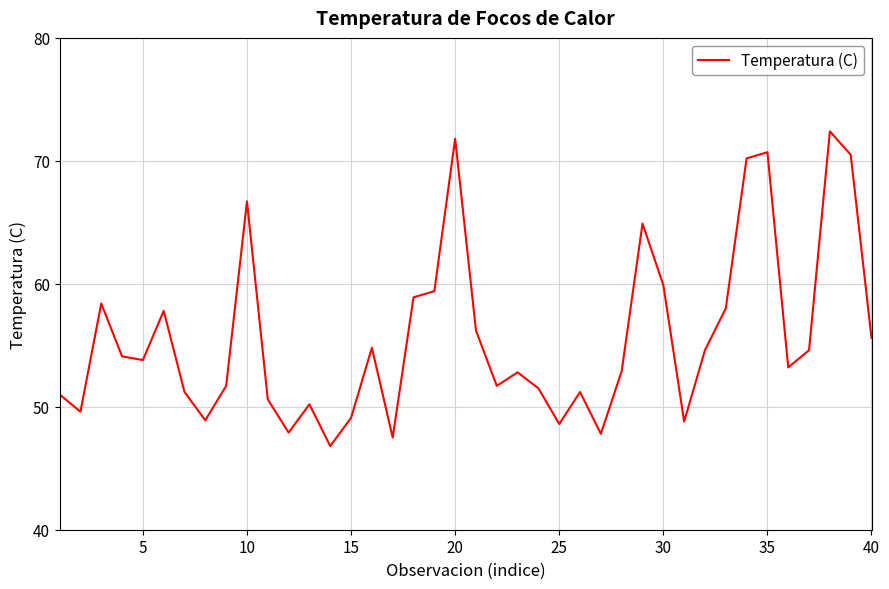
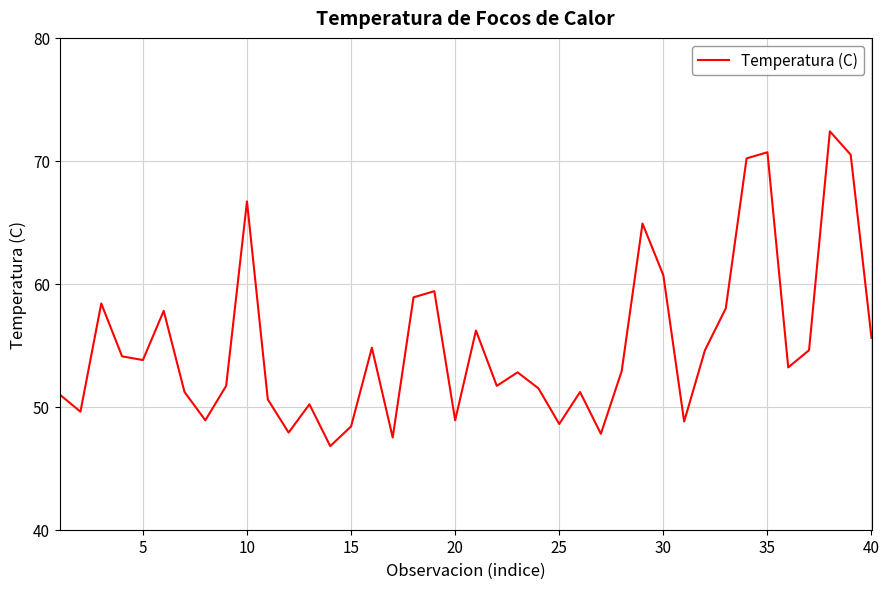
15: 49.1 -> 48.4
20: 71.8 -> 48.9
30: 59.9 -> 60.7
